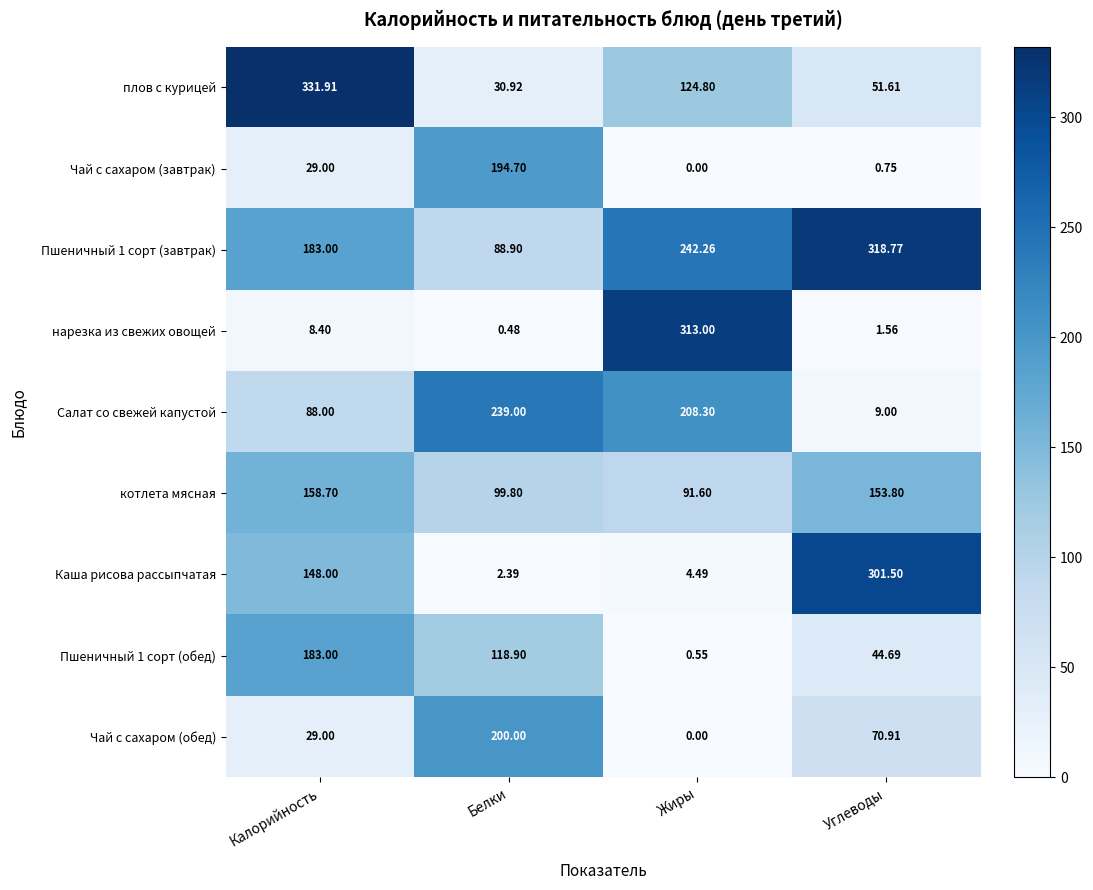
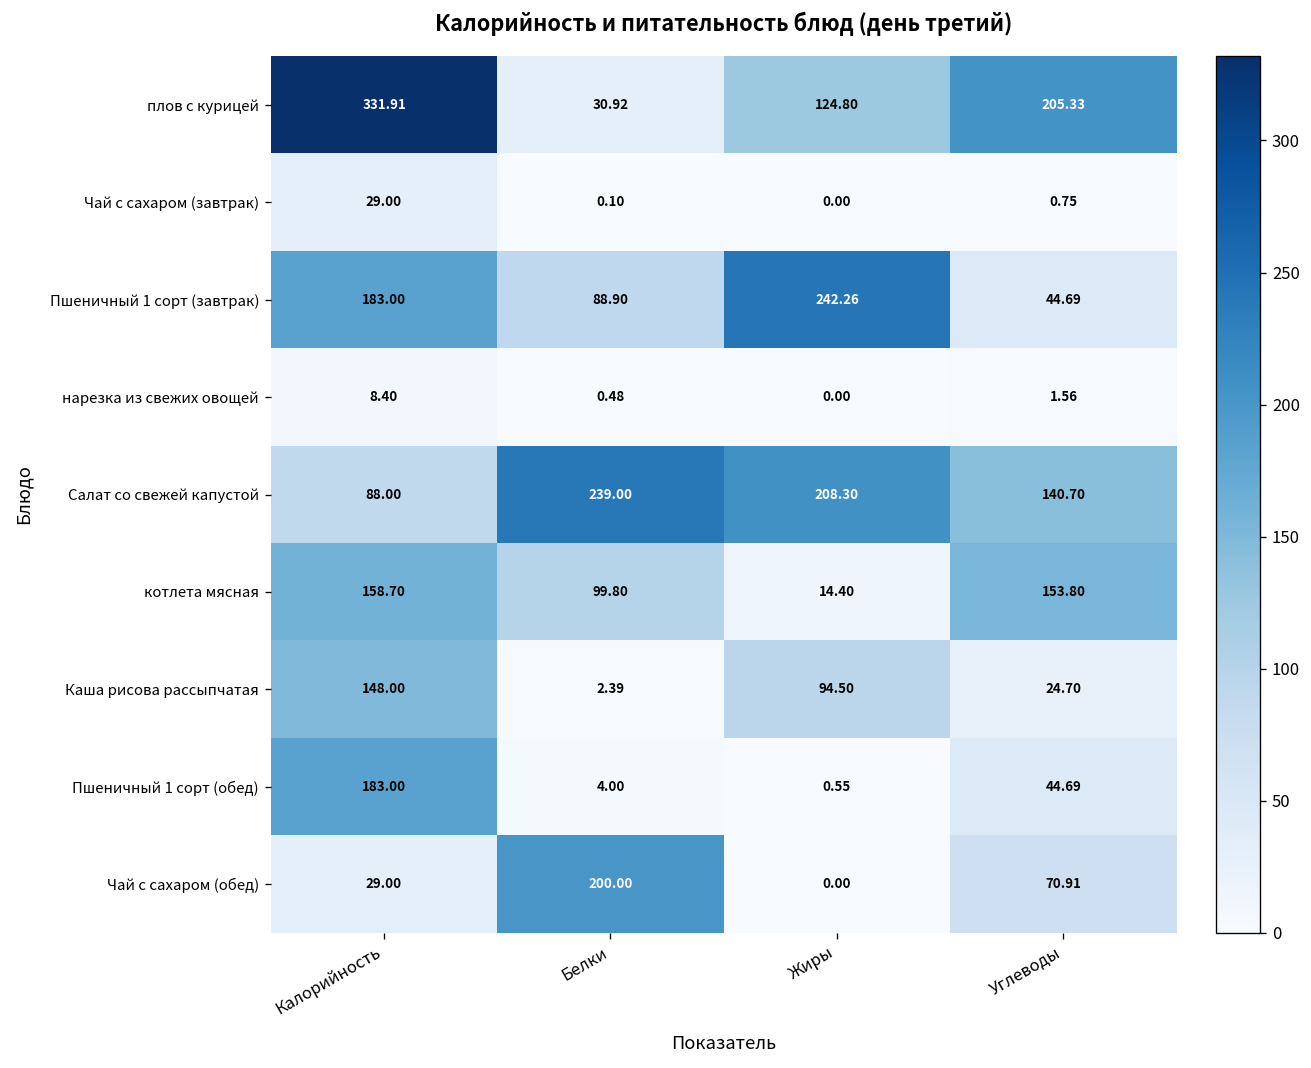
плов с курицей, Углеводы: 51.61 -> 205.33
Чай с сахаром (завтрак), Белки: 194.70 -> 0.10
Пшеничный 1 сорт (завтрак), Углеводы: 318.77 -> 44.69
нарезка из свежих овощей, Жиры: 313.00 -> 0.00
Салат со свежей капустой, Углеводы: 9.00 -> 140.70
котлета мясная, Жиры: 91.60 -> 14.40
Каша рисова рассыпчатая, Жиры: 4.49 -> 94.50
Каша рисова рассыпчатая, Углеводы: 301.50 -> 24.70
Пшеничный 1 сорт (обед), Белки: 118.90 -> 4.00
